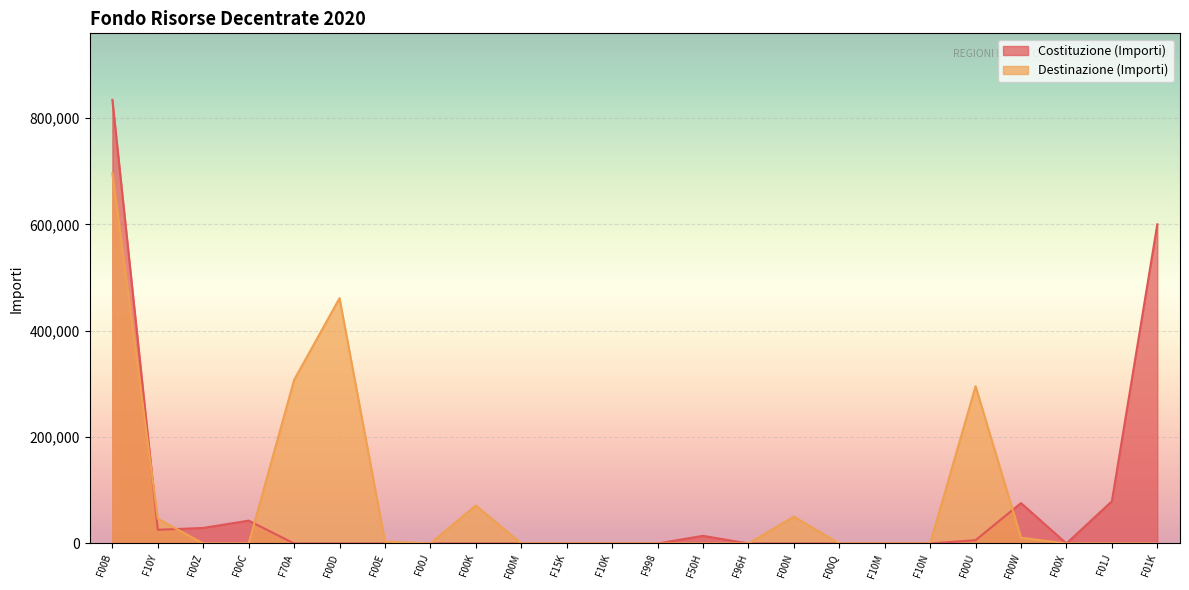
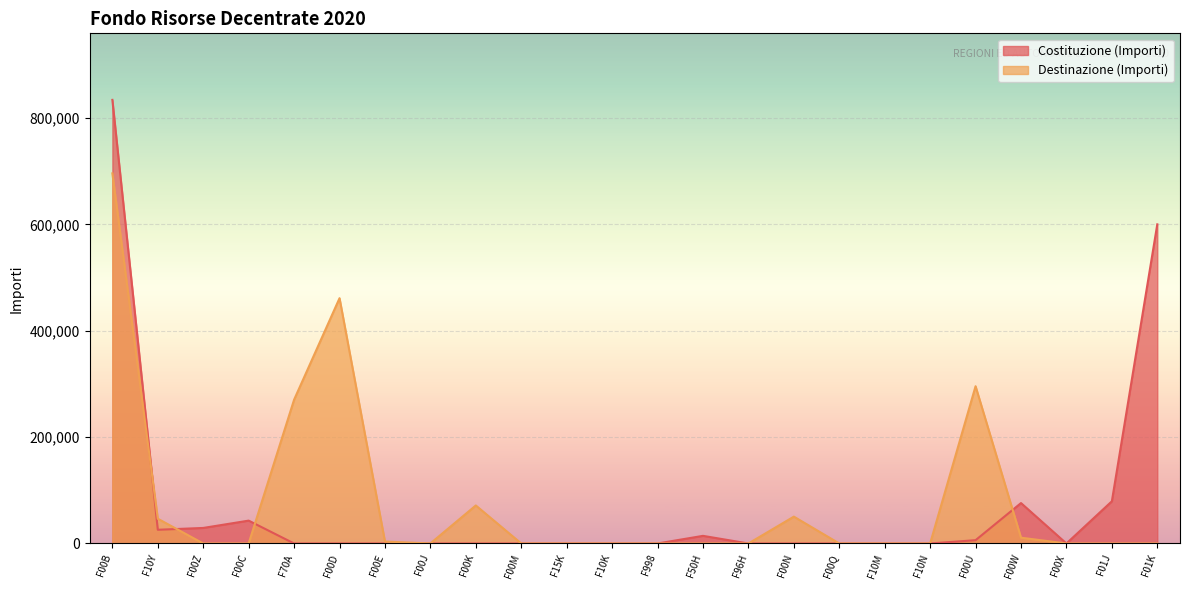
Destinazione (Importi), F70A: 310,000 -> 270,000
